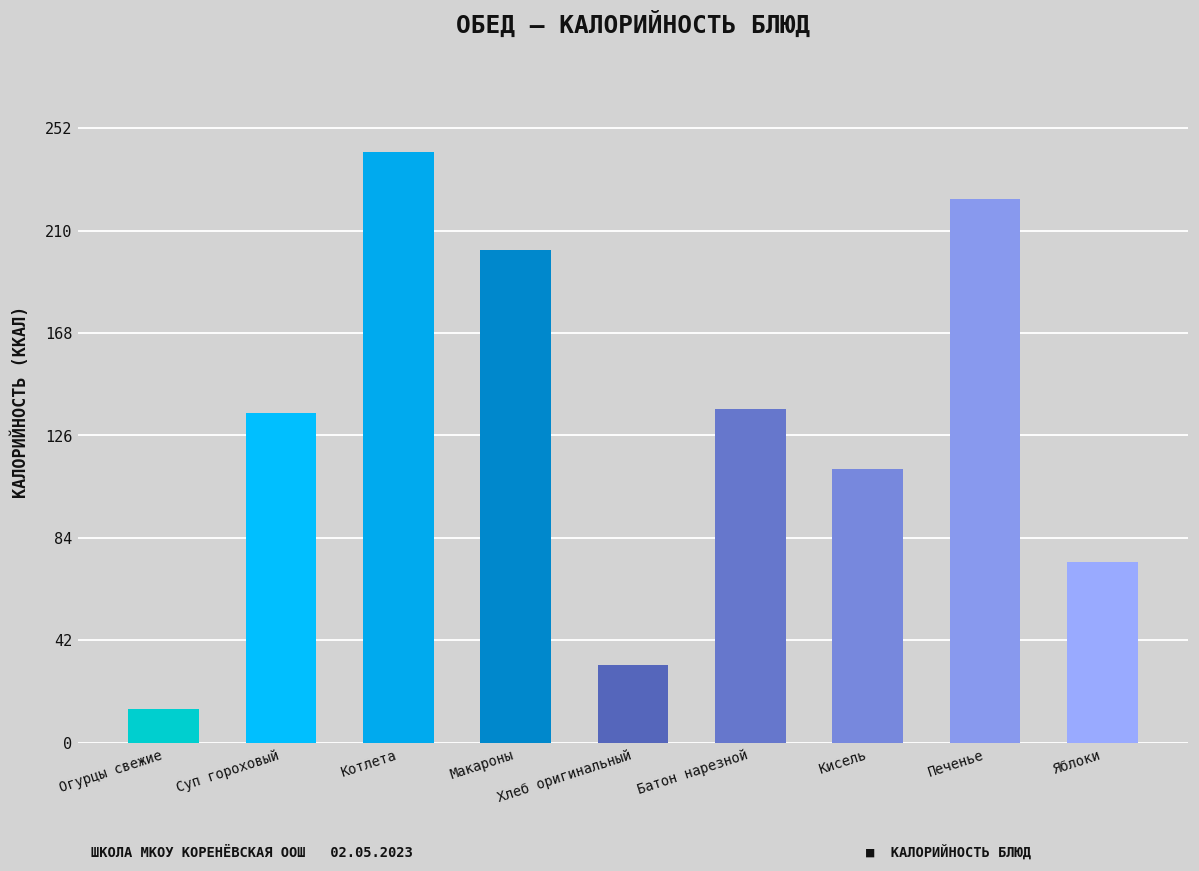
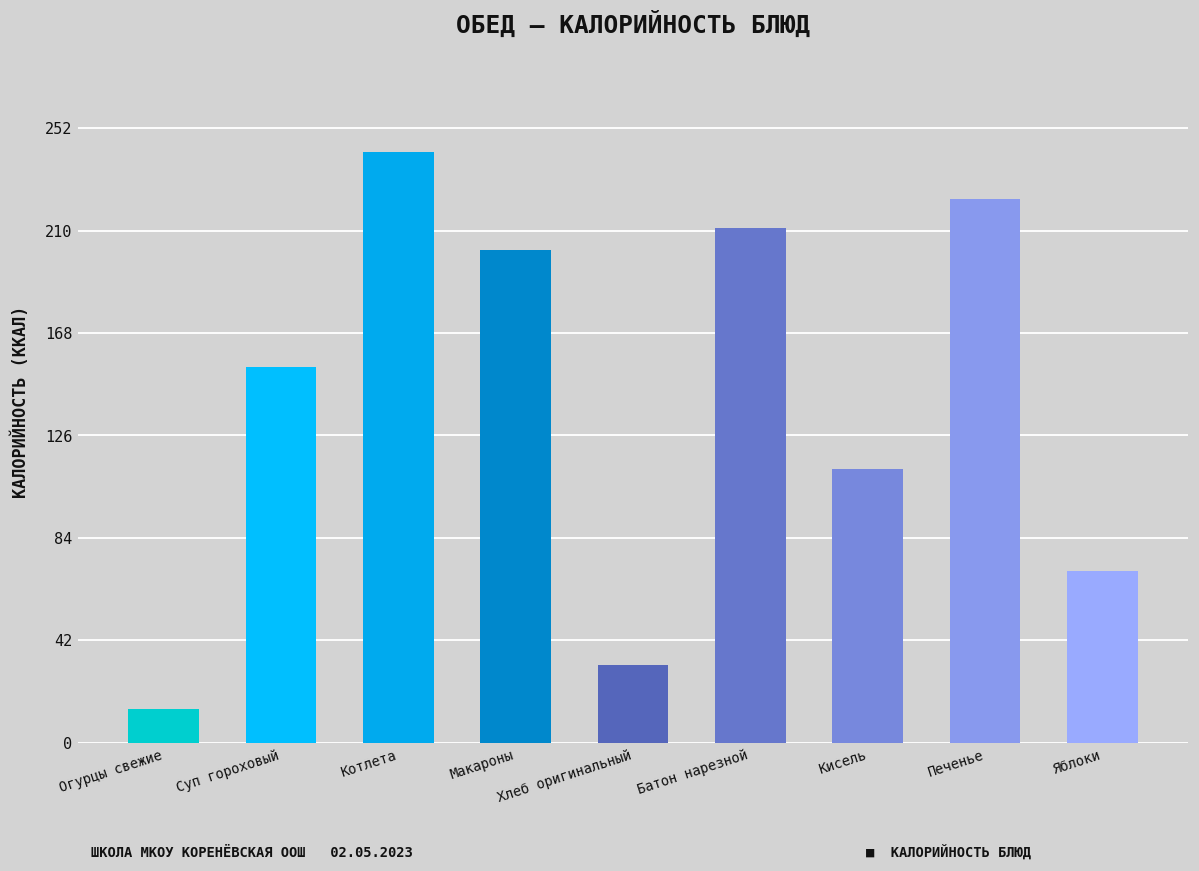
Суп гороховый: 135 -> 154
Батон нарезной: 137 -> 211
Яблоки: 74 -> 71
